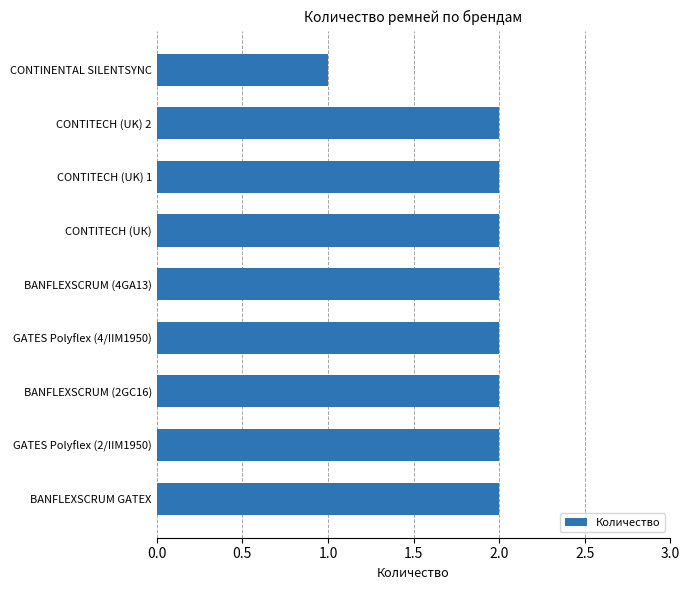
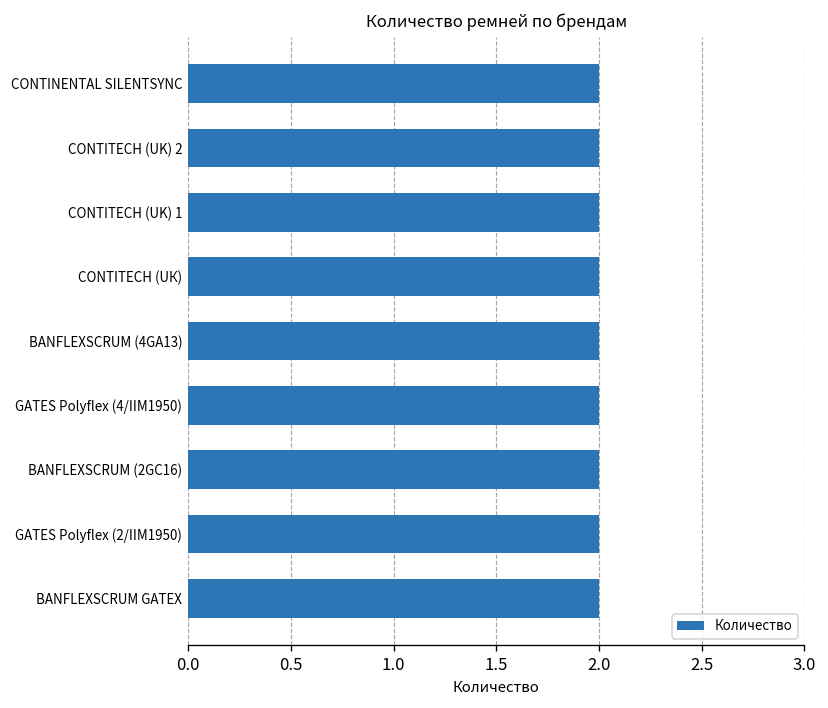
CONTINENTAL SILENTSYNC: 1 -> 2
